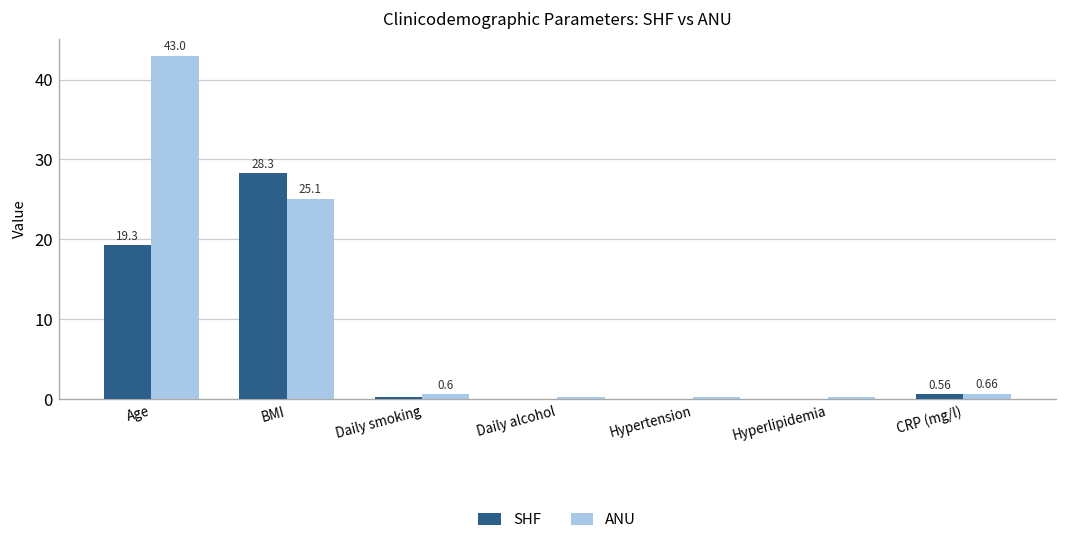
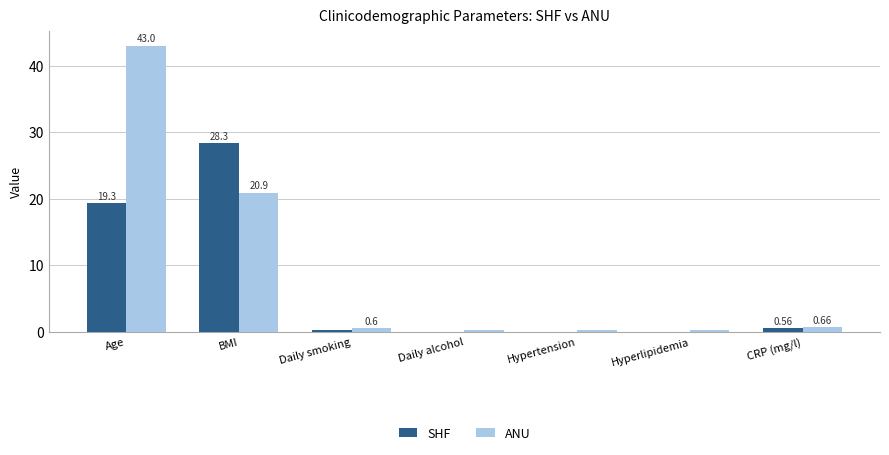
ANU, BMI: 25.1 -> 20.9
